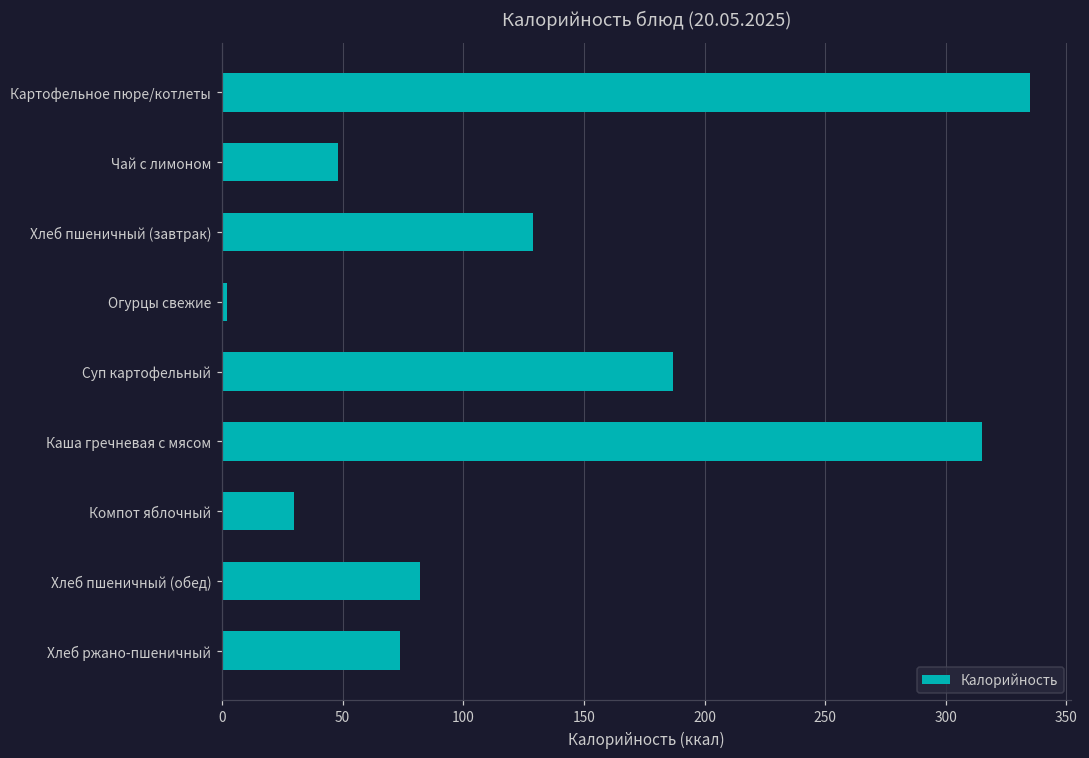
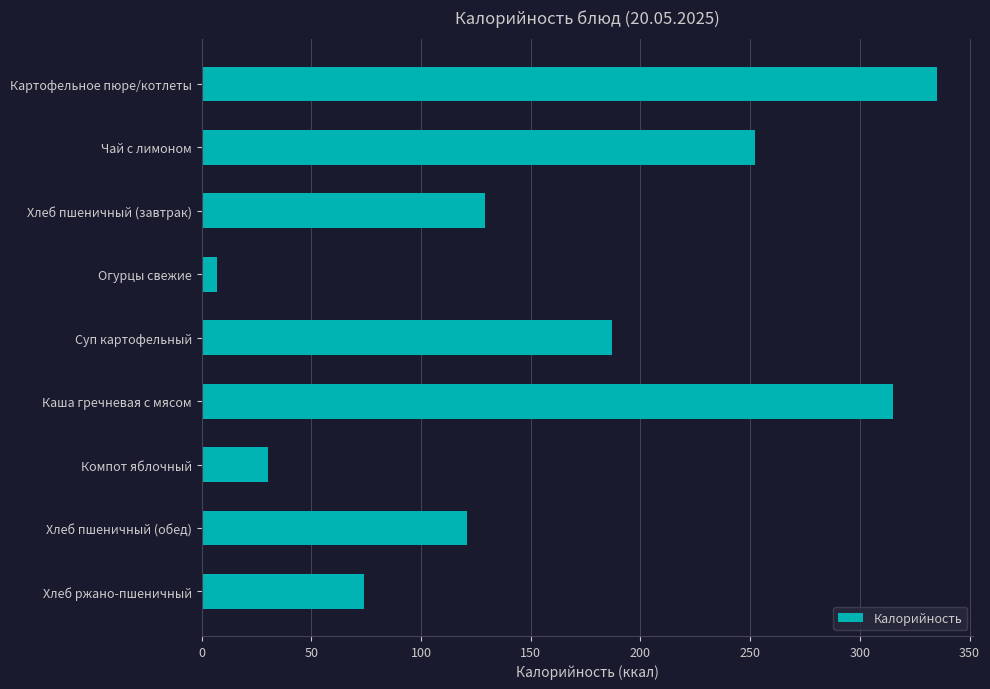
Чай с лимоном: 48 -> 252
Огурцы свежие: 2 -> 7
Хлеб пшеничный (обед): 82 -> 121
